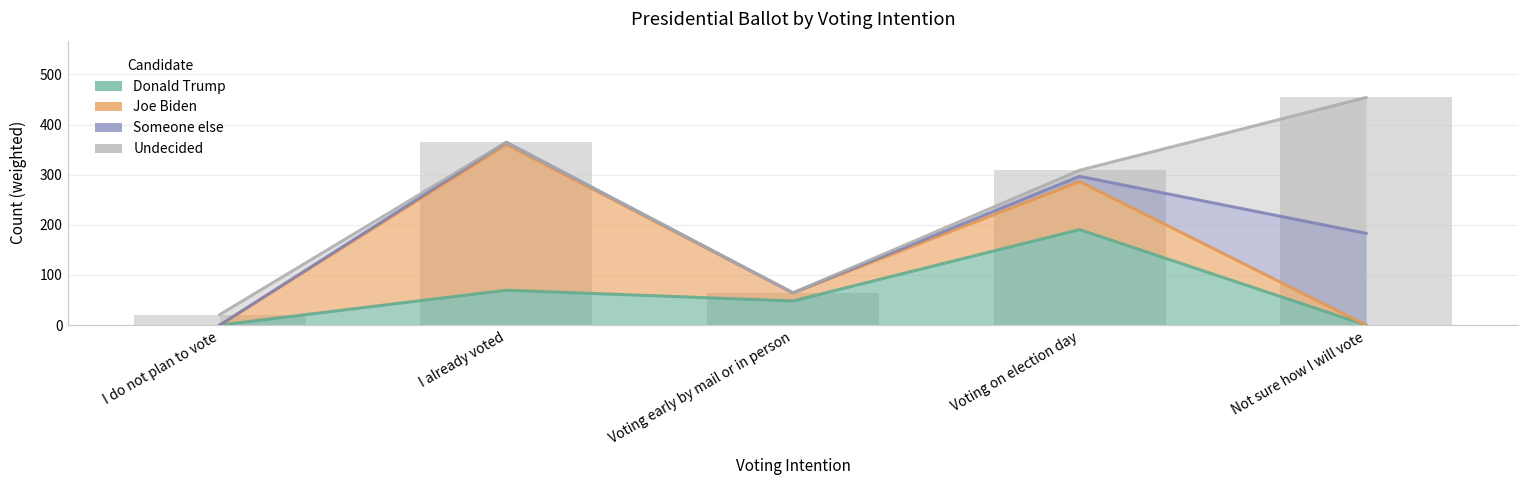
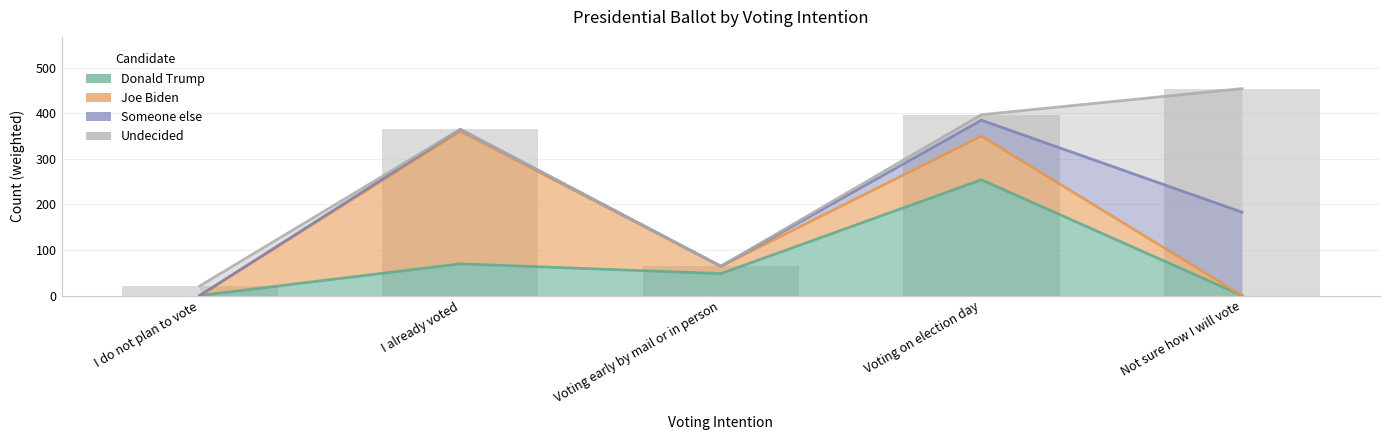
Donald Trump, Voting on election day: 190 -> 250
Someone else, Voting on election day: 10 -> 30
